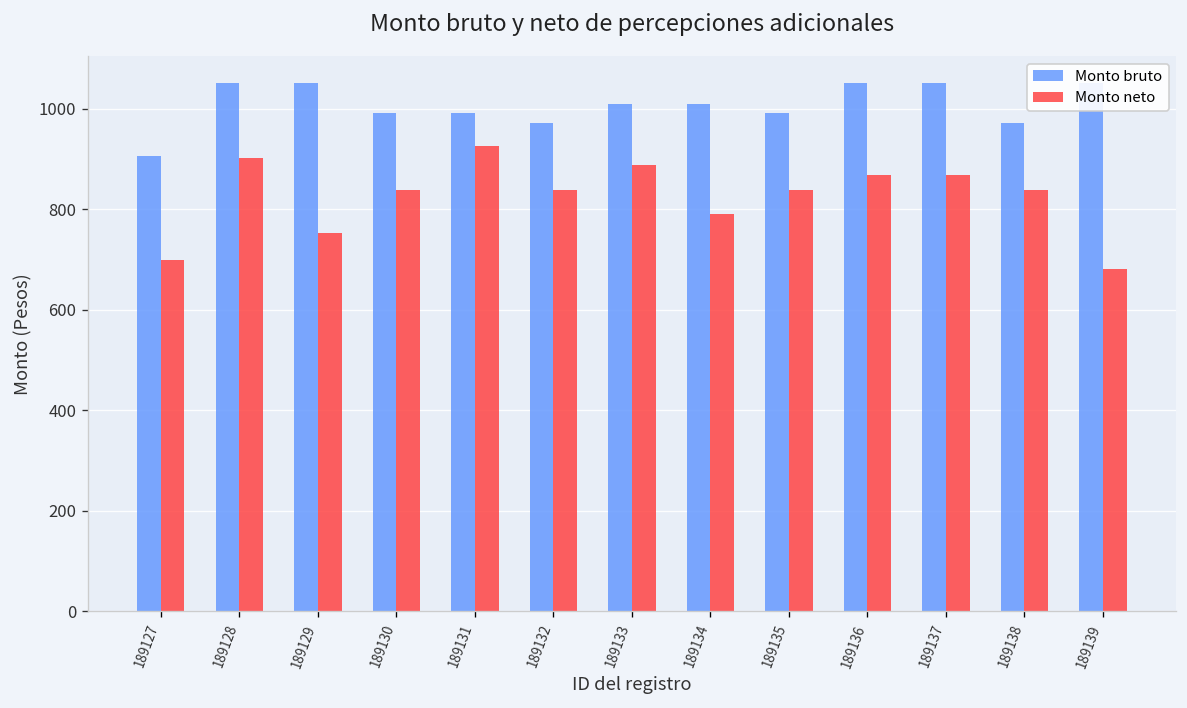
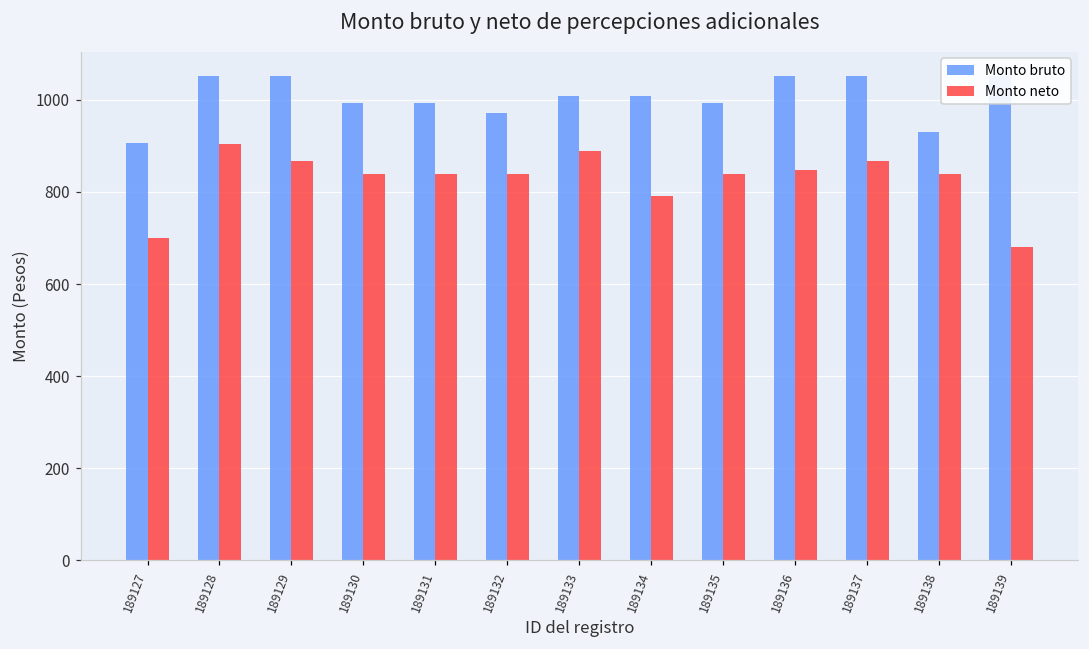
Monto neto, 189129: 750 -> 870
Monto neto, 189131: 930 -> 840
Monto neto, 189136: 870 -> 850
Monto bruto, 189138: 970 -> 930
